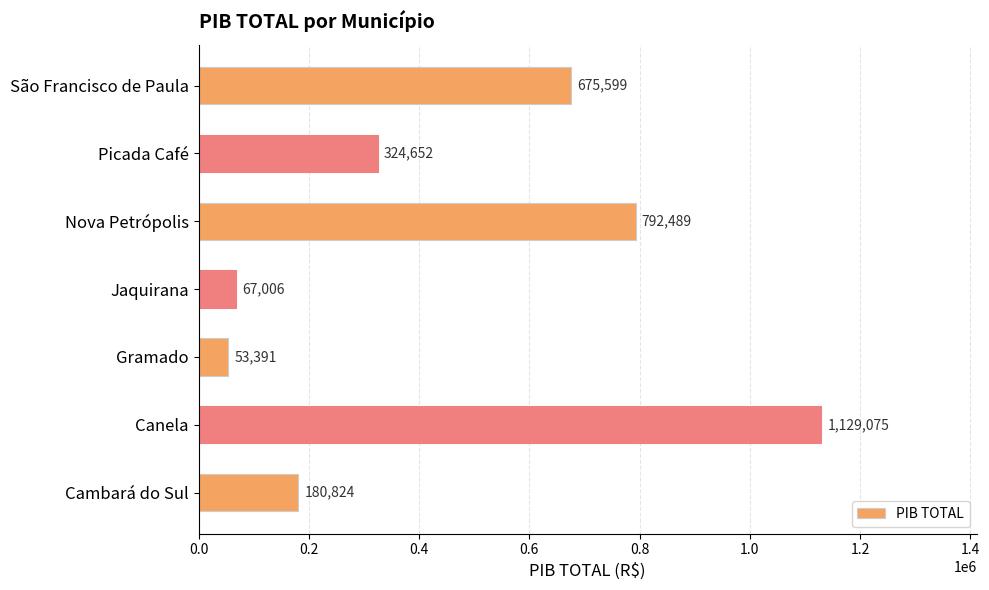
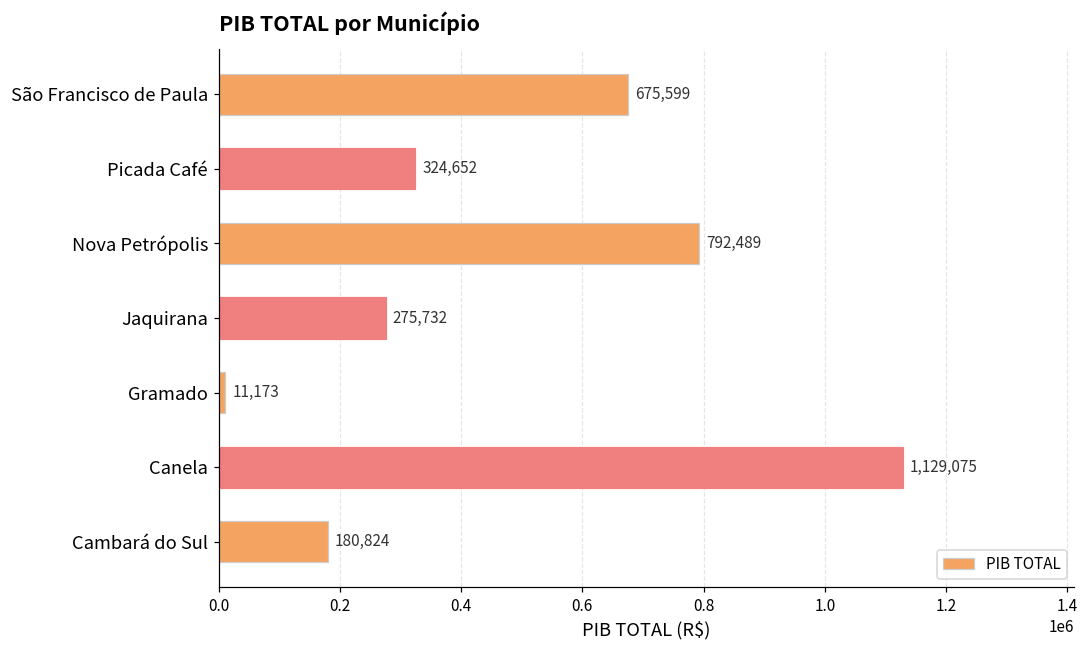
Jaquirana: 67,006 -> 275,732
Gramado: 53,391 -> 11,173
